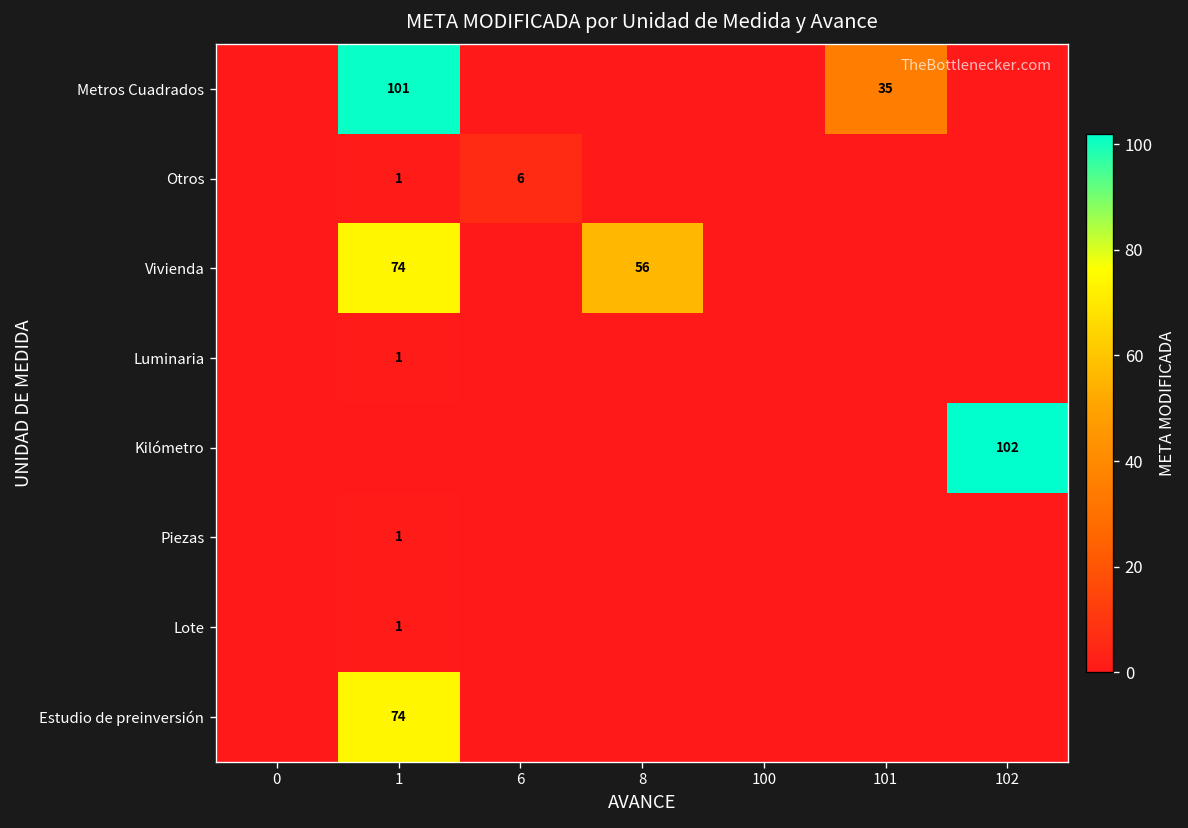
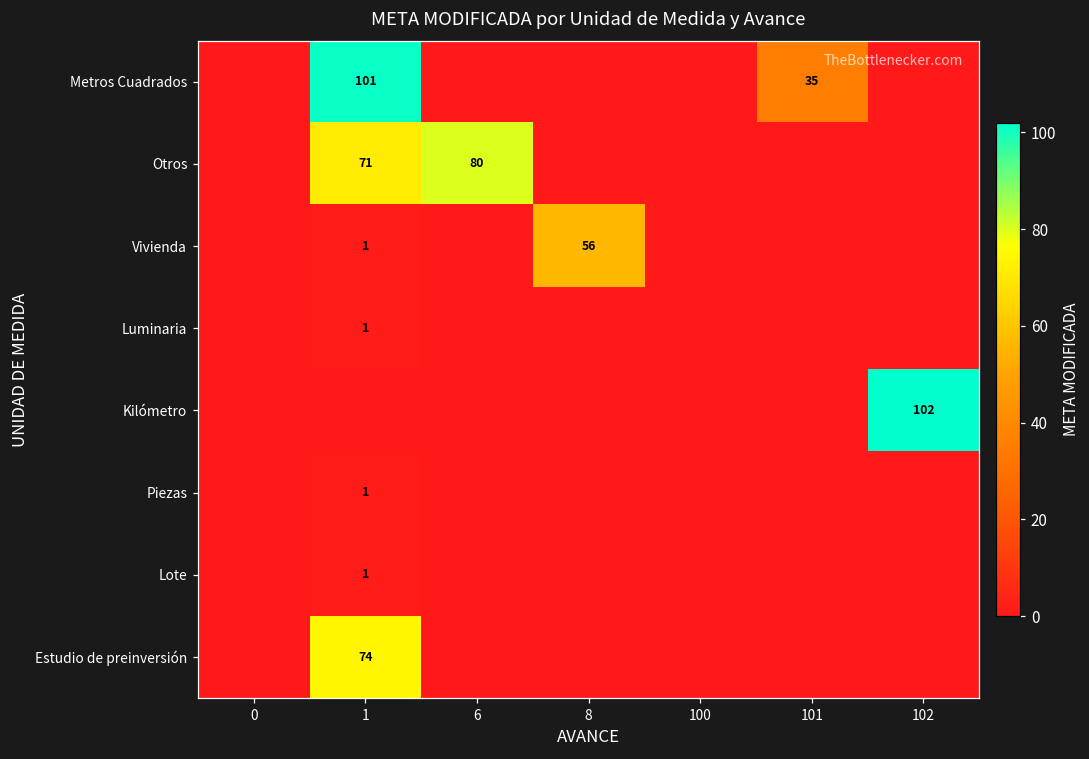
Otros, 1: 1 -> 71
Otros, 6: 6 -> 80
Vivienda, 1: 74 -> 1
